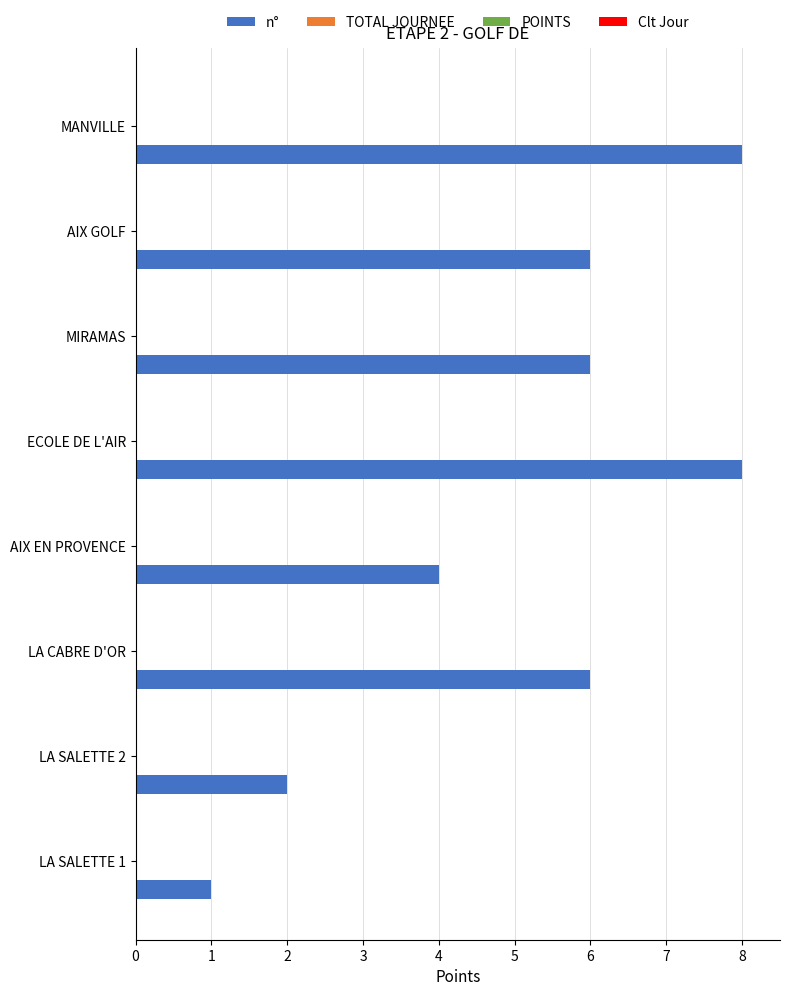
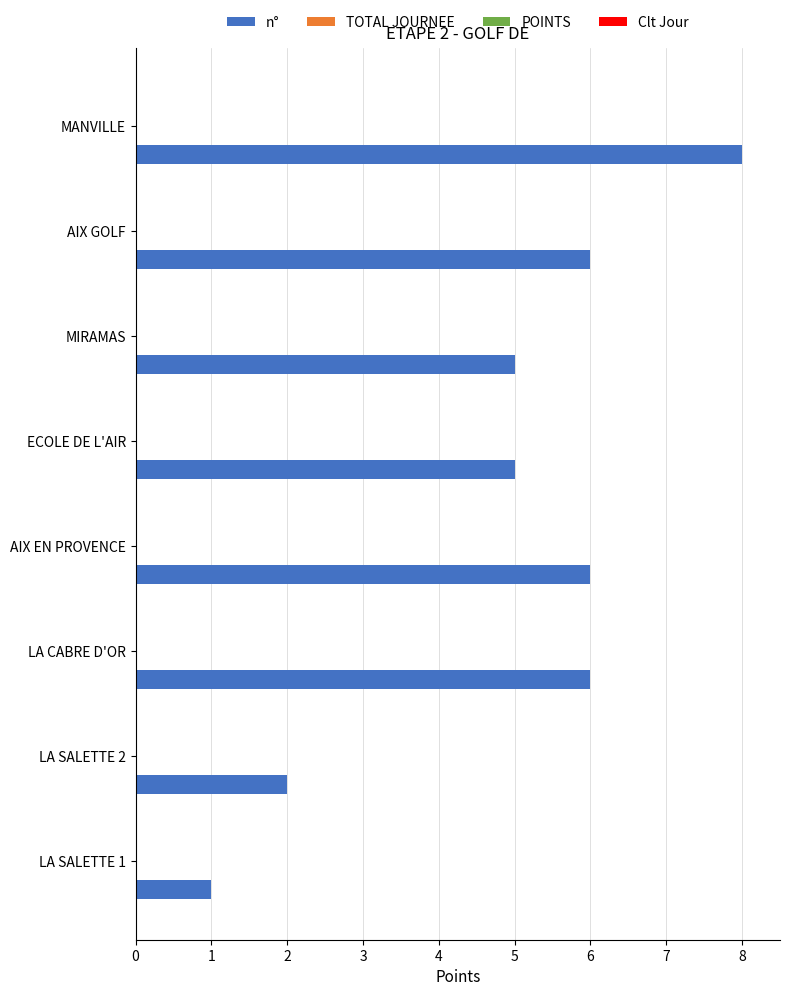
n°, MIRAMAS: 6 -> 5
n°, ECOLE DE L'AIR: 8 -> 5
n°, AIX EN PROVENCE: 4 -> 6
